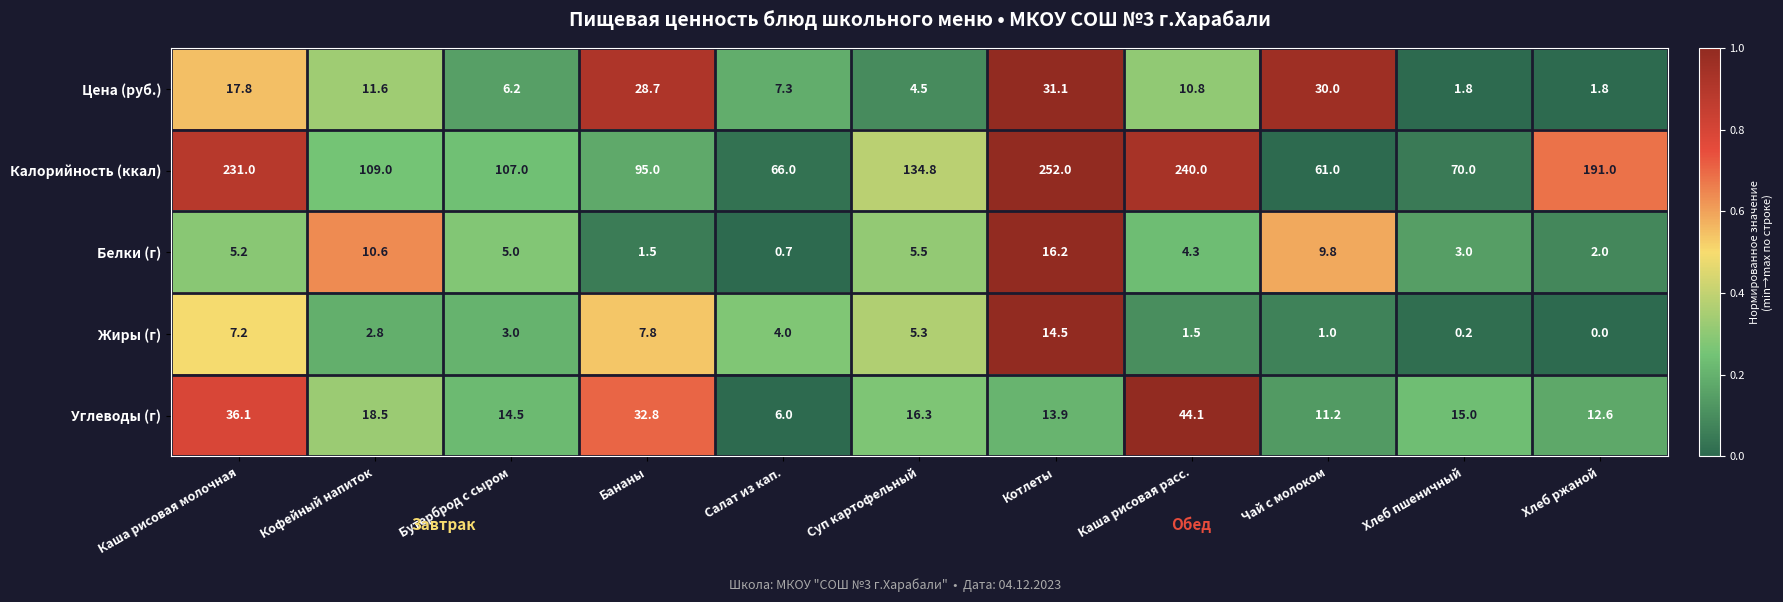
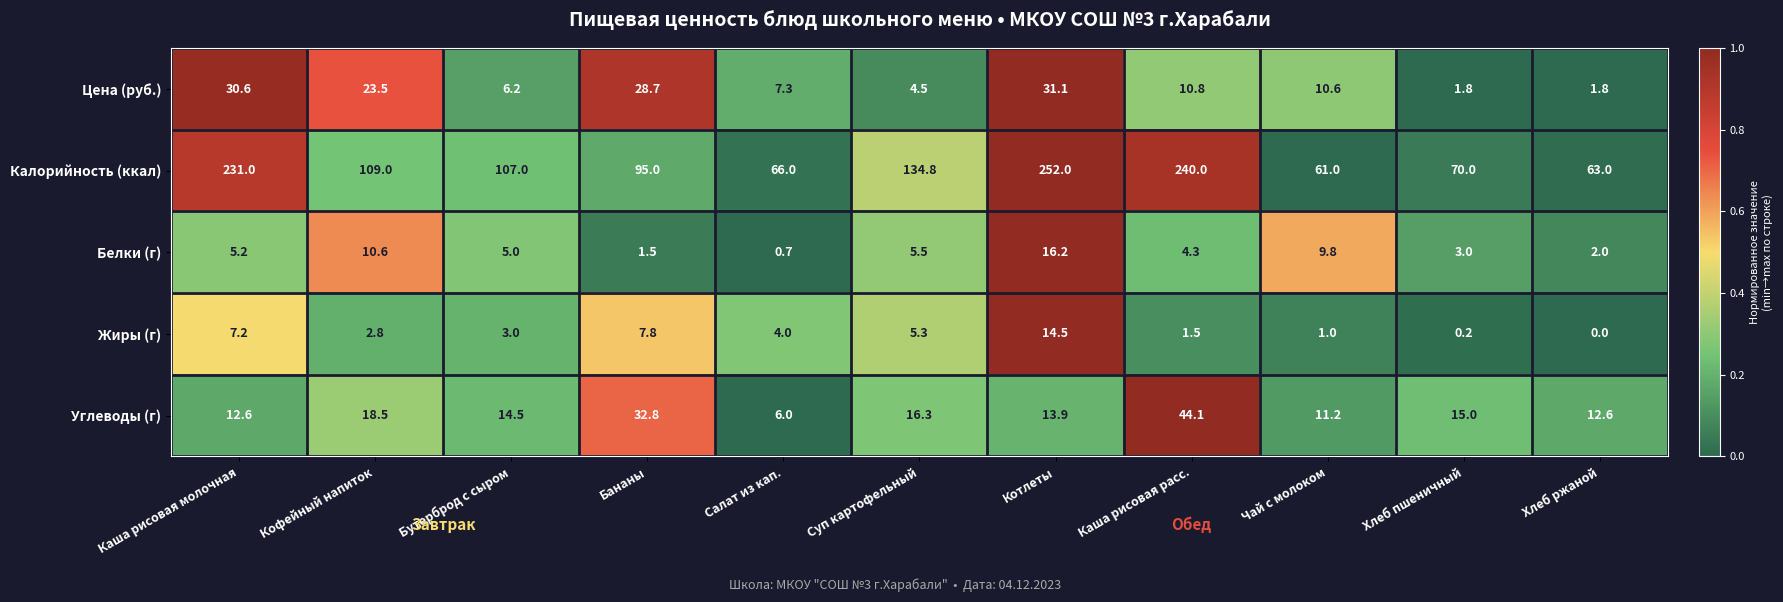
Цена (руб.), Каша рисовая молочная: 17.8 -> 30.6
Цена (руб.), Кофейный напиток: 11.6 -> 23.5
Цена (руб.), Чай с молоком: 30.0 -> 10.6
Калорийность (ккал), Хлеб ржаной: 191.0 -> 63.0
Углеводы (г), Каша рисовая молочная: 36.1 -> 12.6
